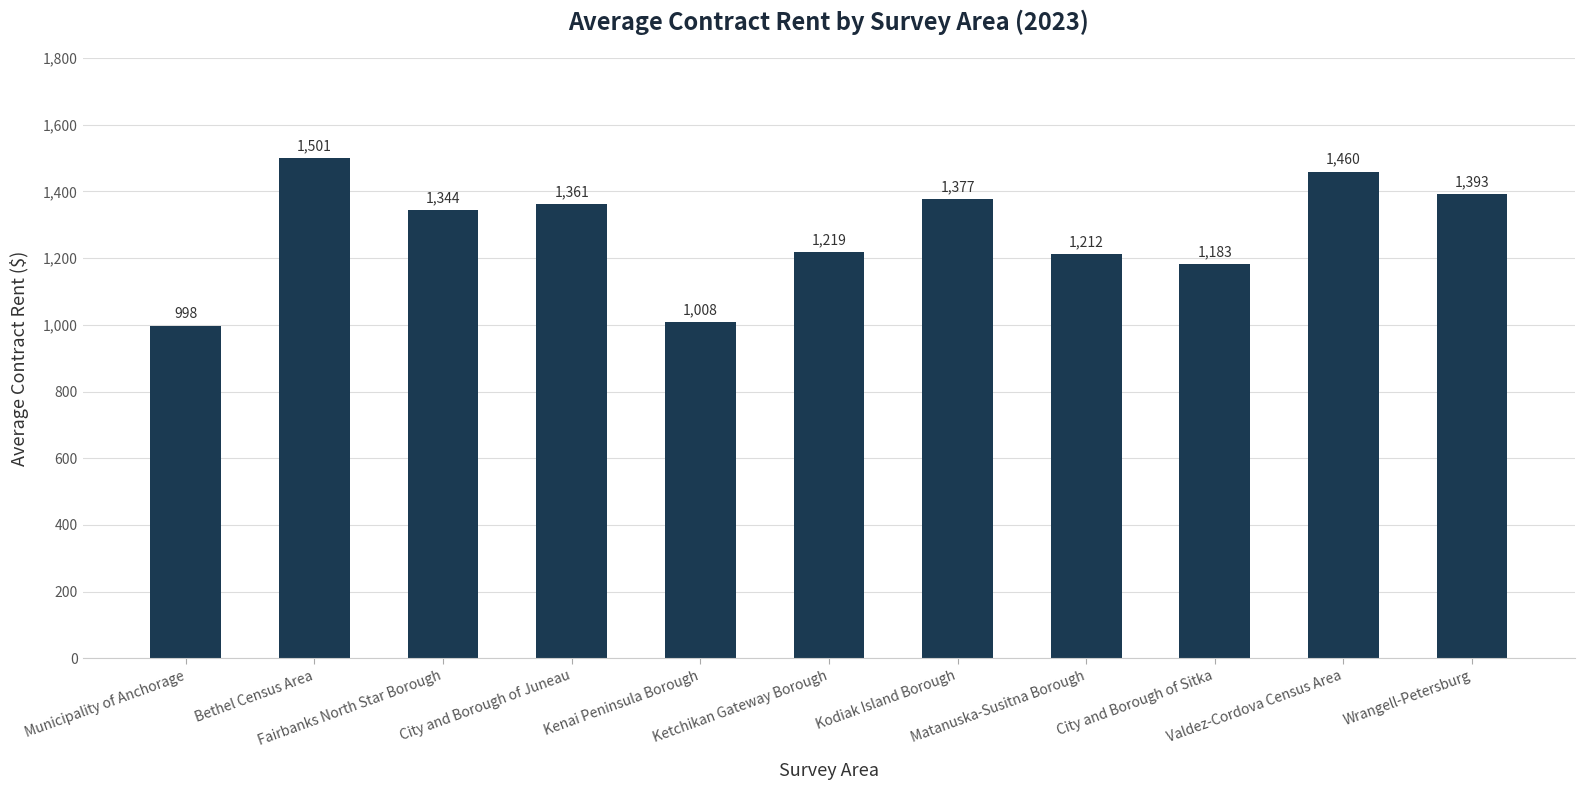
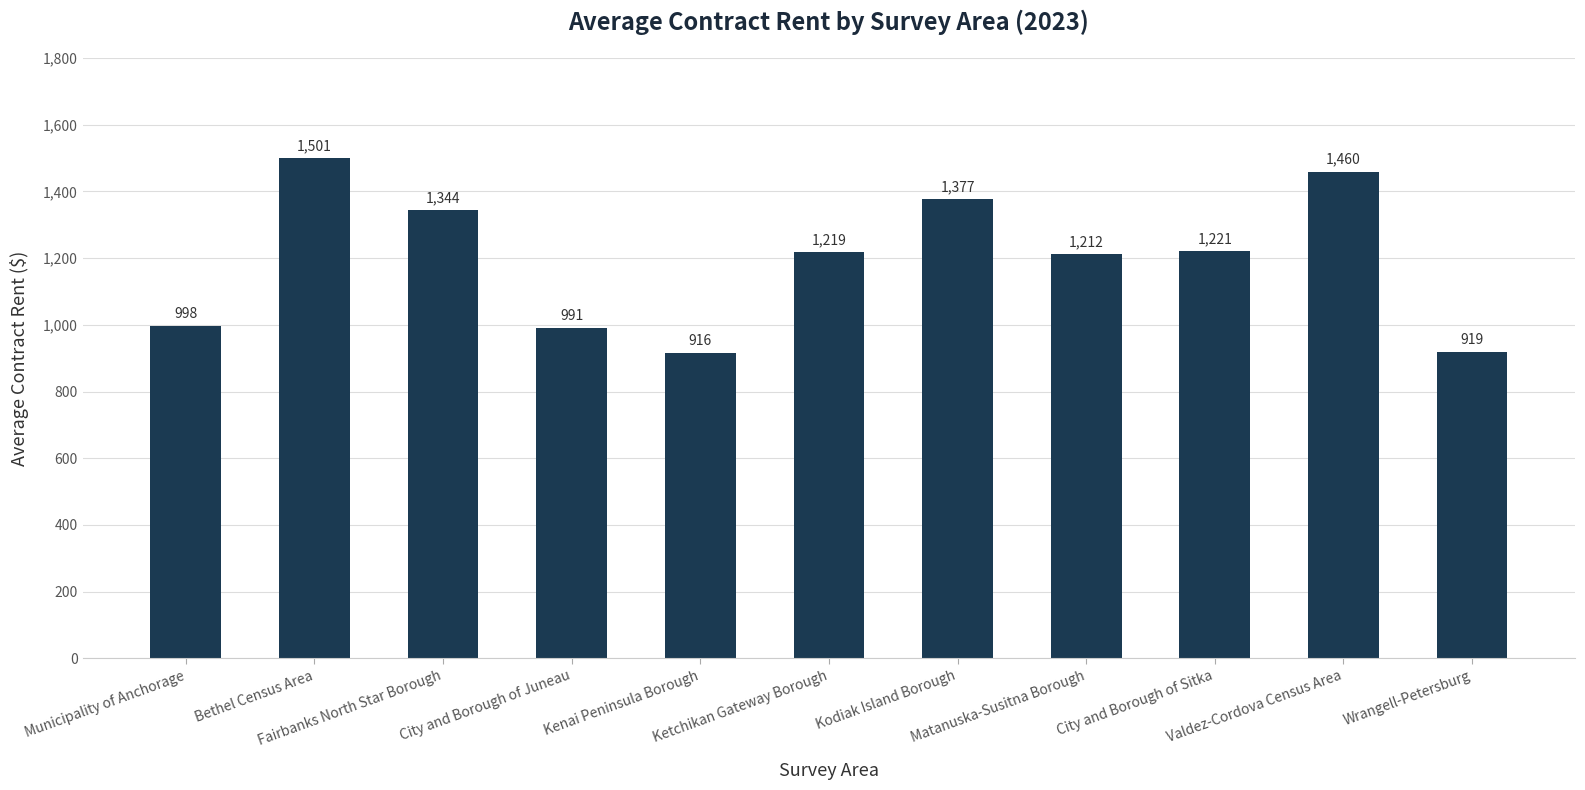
City and Borough of Juneau: 1,361 -> 991
Kenai Peninsula Borough: 1,008 -> 916
City and Borough of Sitka: 1,183 -> 1,221
Wrangell-Petersburg: 1,393 -> 919
